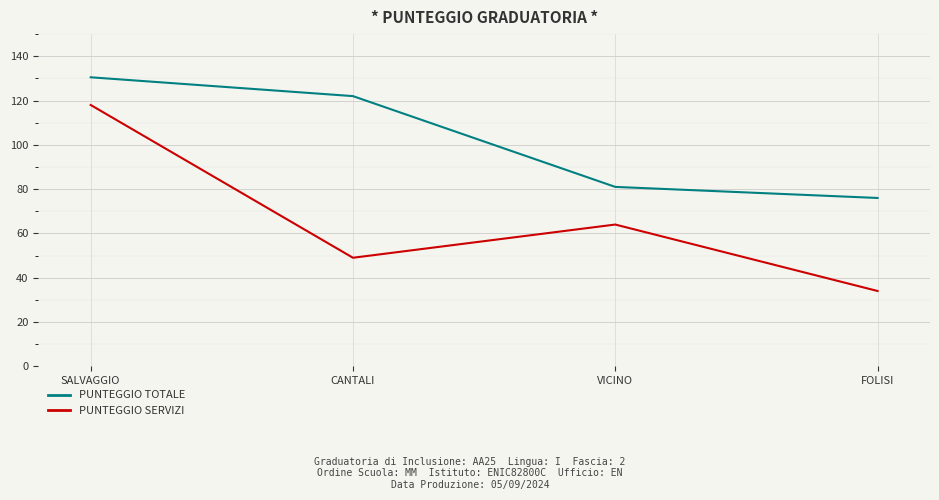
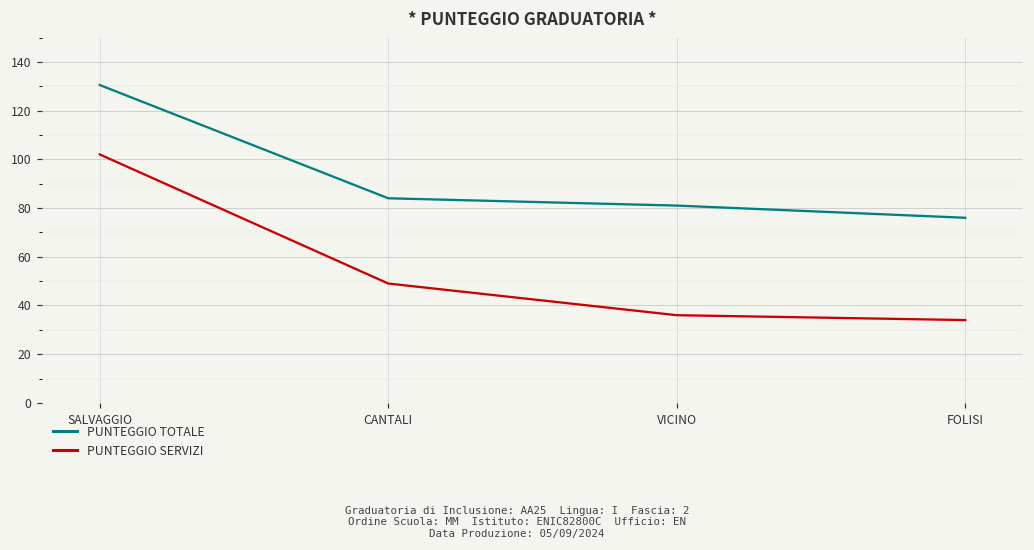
PUNTEGGIO SERVIZI, SALVAGGIO: 118 -> 102
PUNTEGGIO TOTALE, CANTALI: 122 -> 84
PUNTEGGIO SERVIZI, VICINO: 64 -> 36
